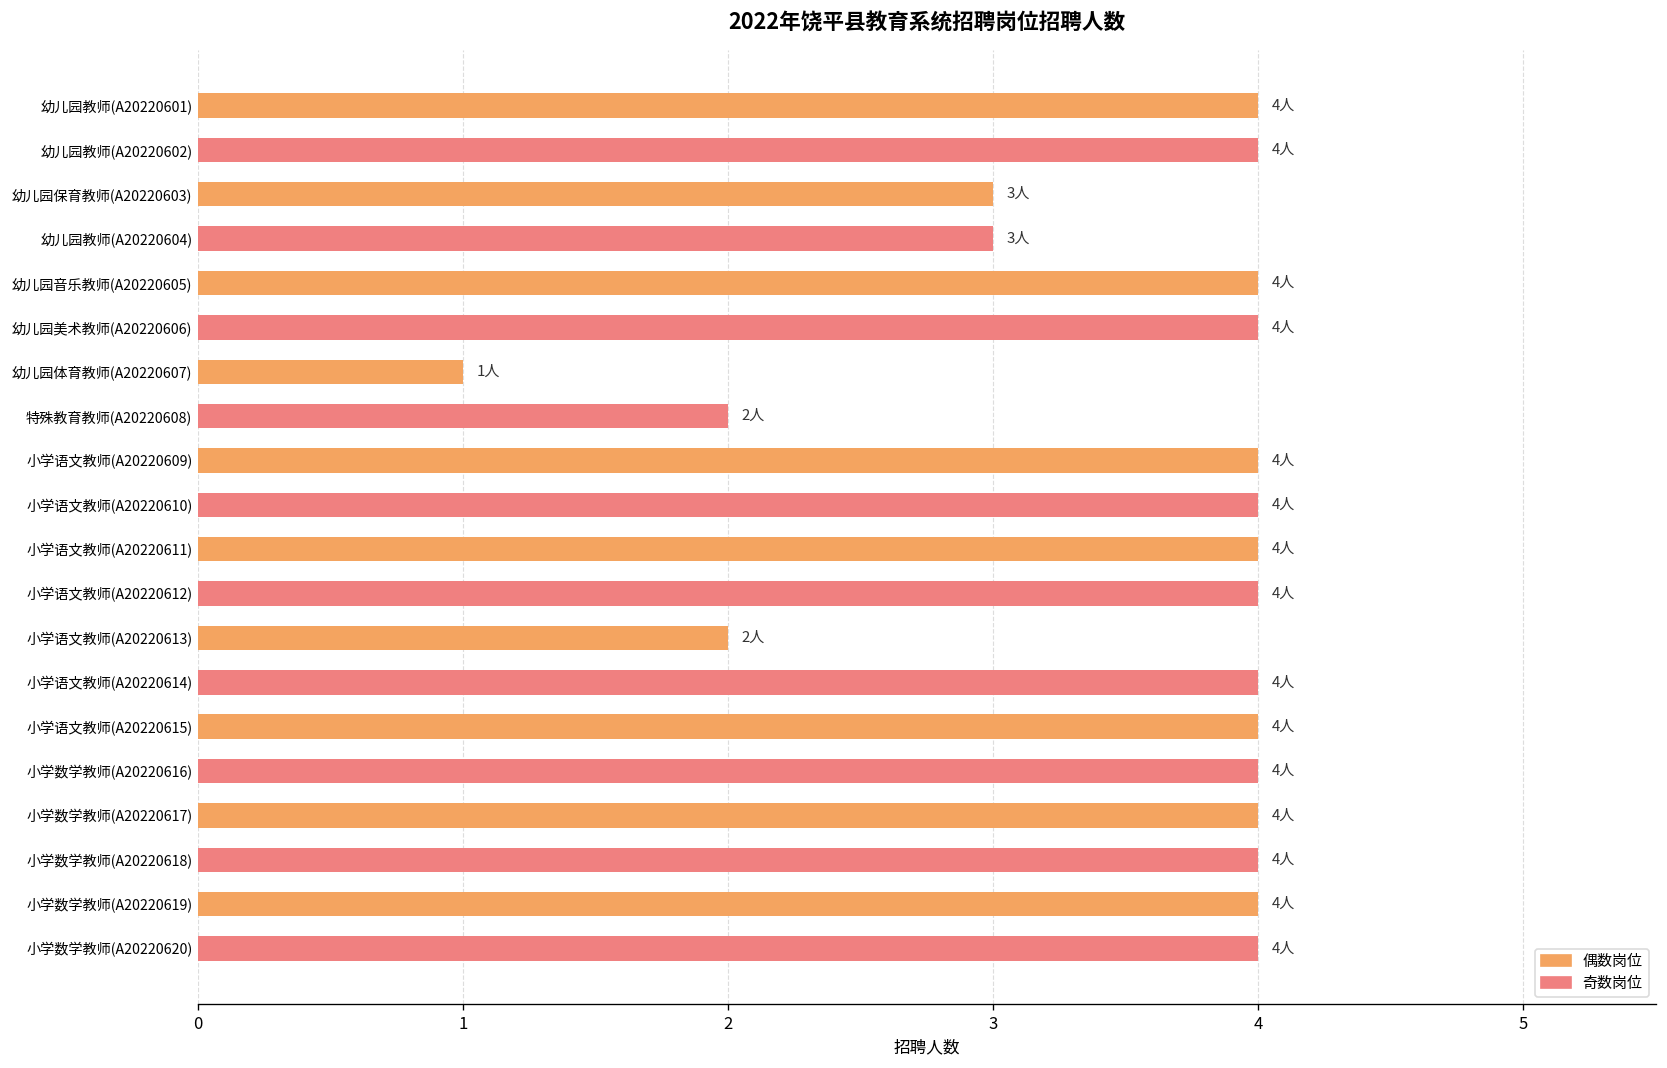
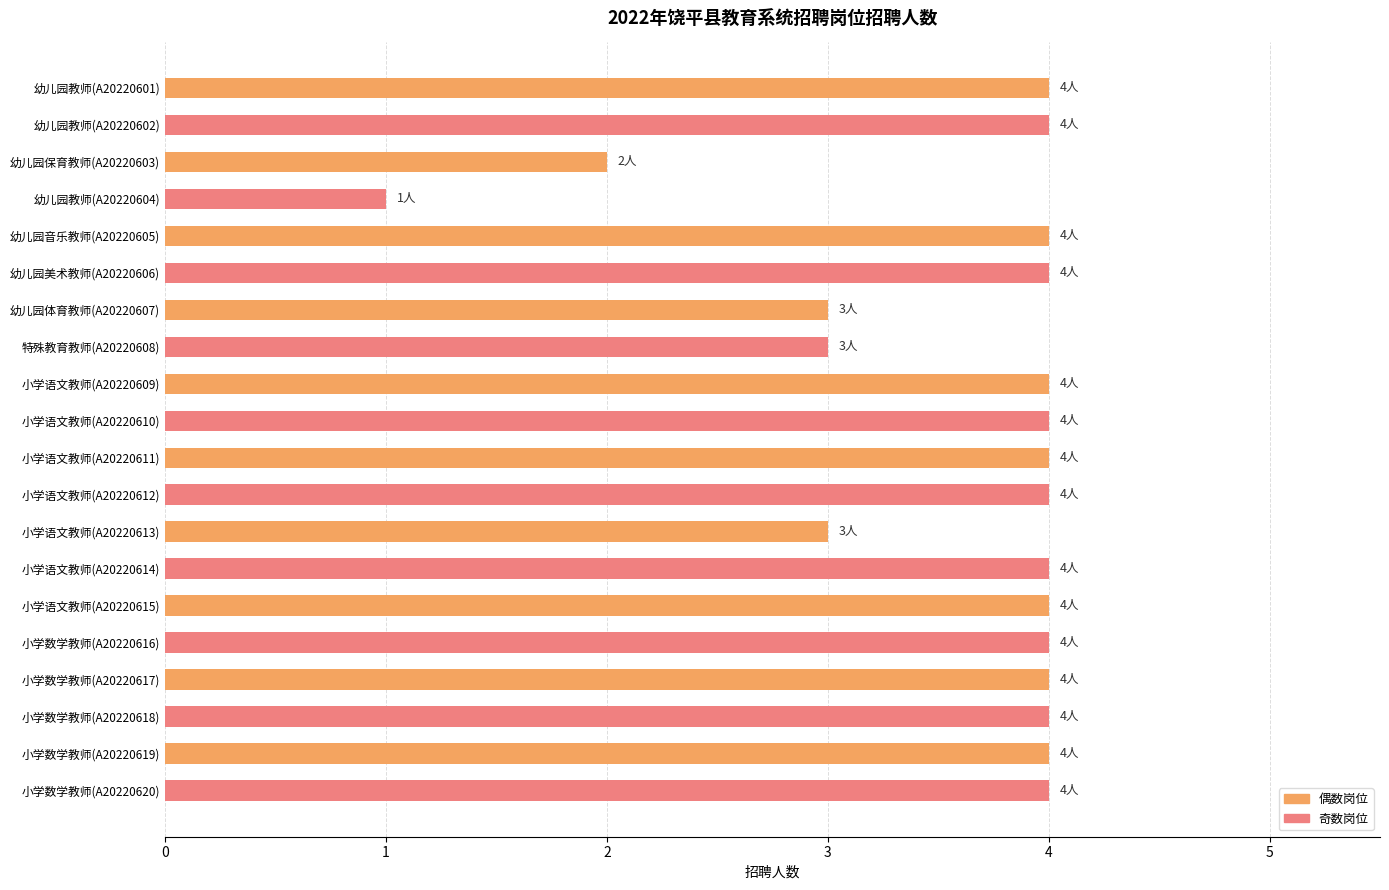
幼儿园保育教师(A20220603): 3人 -> 2人
幼儿园教师(A20220604): 3人 -> 1人
幼儿园体育教师(A20220607): 1人 -> 3人
特殊教育教师(A20220608): 2人 -> 3人
小学语文教师(A20220613): 2人 -> 3人
